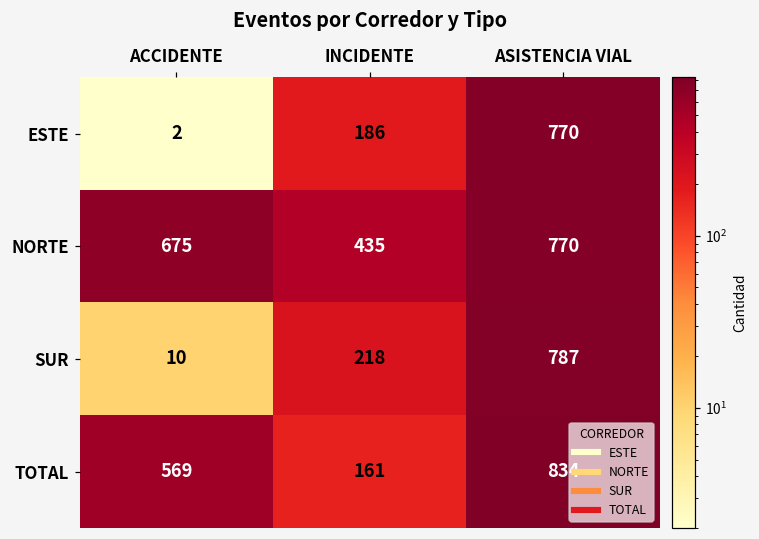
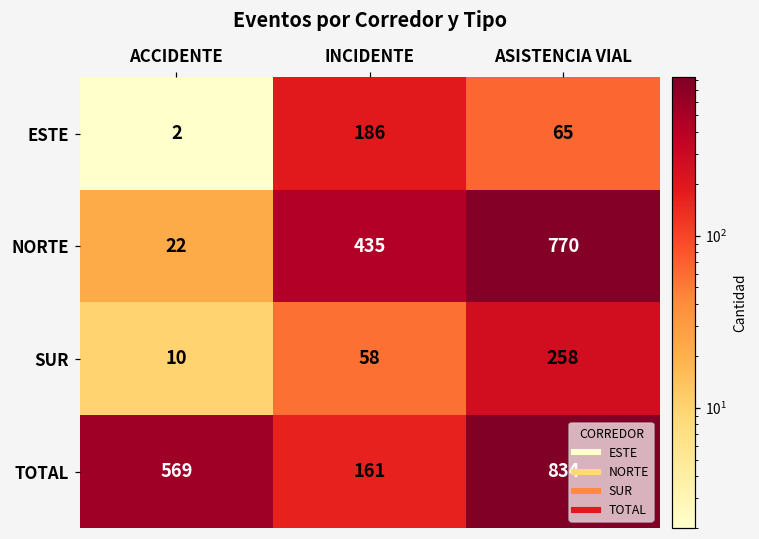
ESTE, ASISTENCIA VIAL: 770 -> 65
NORTE, ACCIDENTE: 675 -> 22
SUR, INCIDENTE: 218 -> 58
SUR, ASISTENCIA VIAL: 787 -> 258
